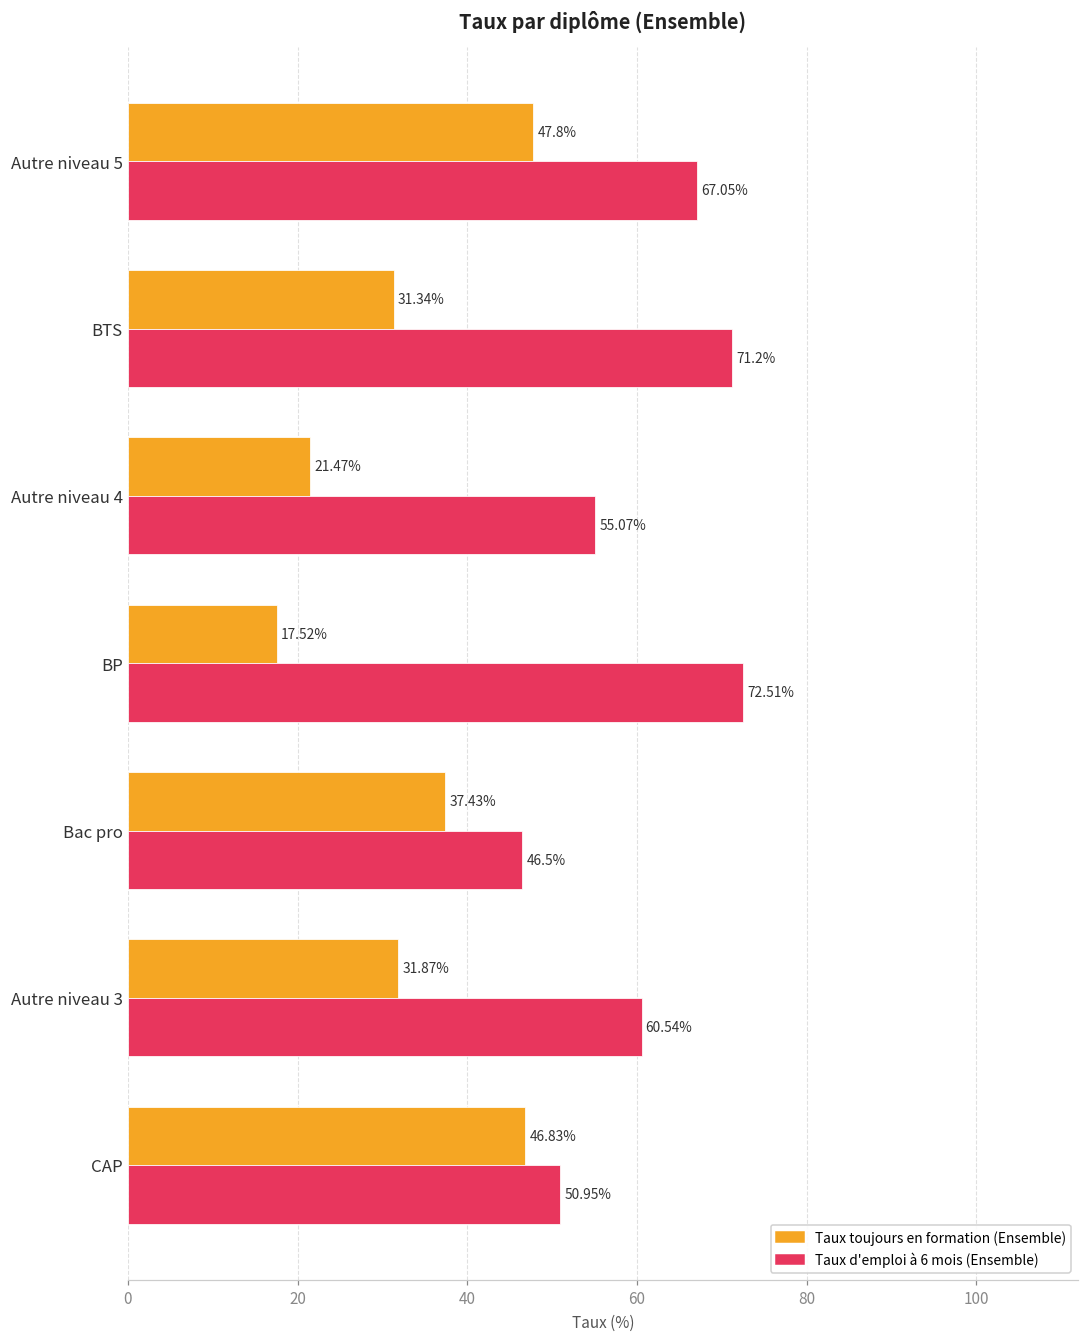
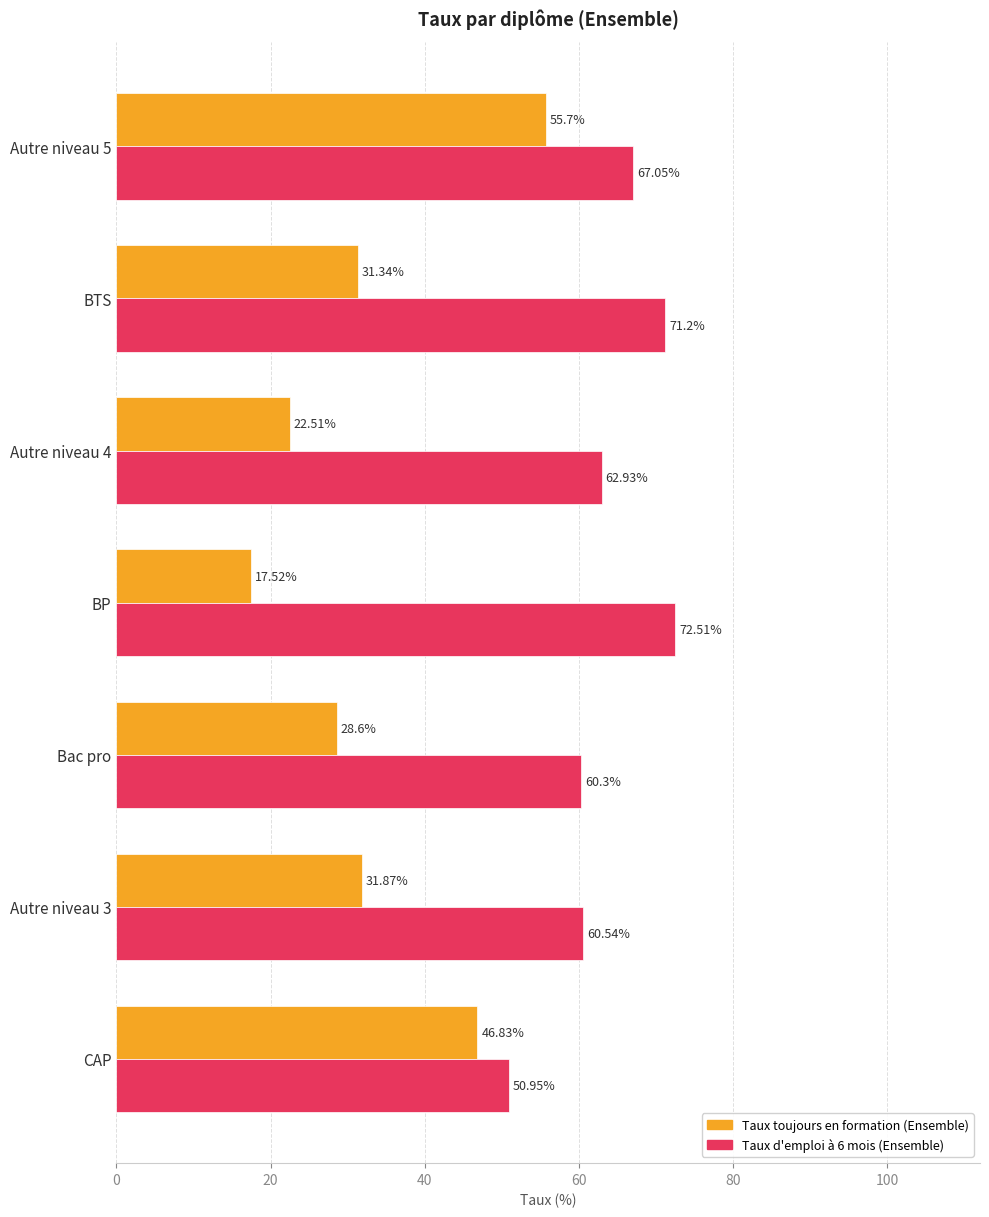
Taux toujours en formation (Ensemble), Autre niveau 5: 47.8% -> 55.7%
Taux toujours en formation (Ensemble), Autre niveau 4: 21.47% -> 22.51%
Taux d'emploi à 6 mois (Ensemble), Autre niveau 4: 55.07% -> 62.93%
Taux toujours en formation (Ensemble), Bac pro: 37.43% -> 28.6%
Taux d'emploi à 6 mois (Ensemble), Bac pro: 46.5% -> 60.3%
